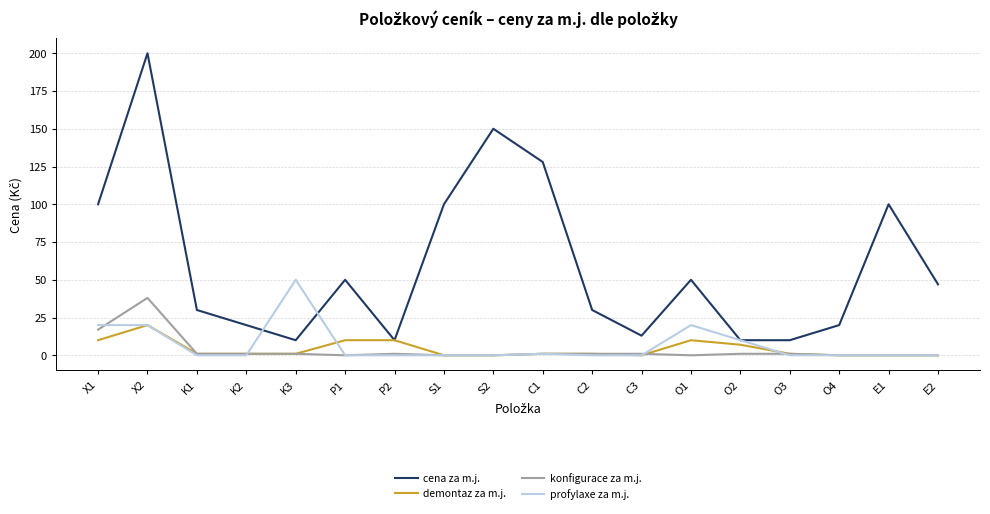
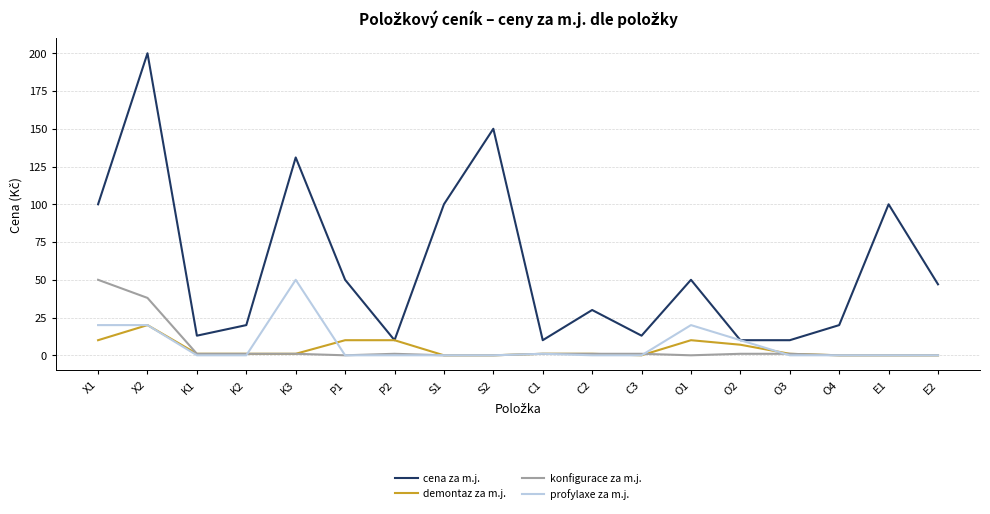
konfigurace za m.j., X1: 17 -> 50
cena za m.j., K1: 30 -> 13
cena za m.j., K3: 10 -> 131
cena za m.j., C1: 128 -> 10
